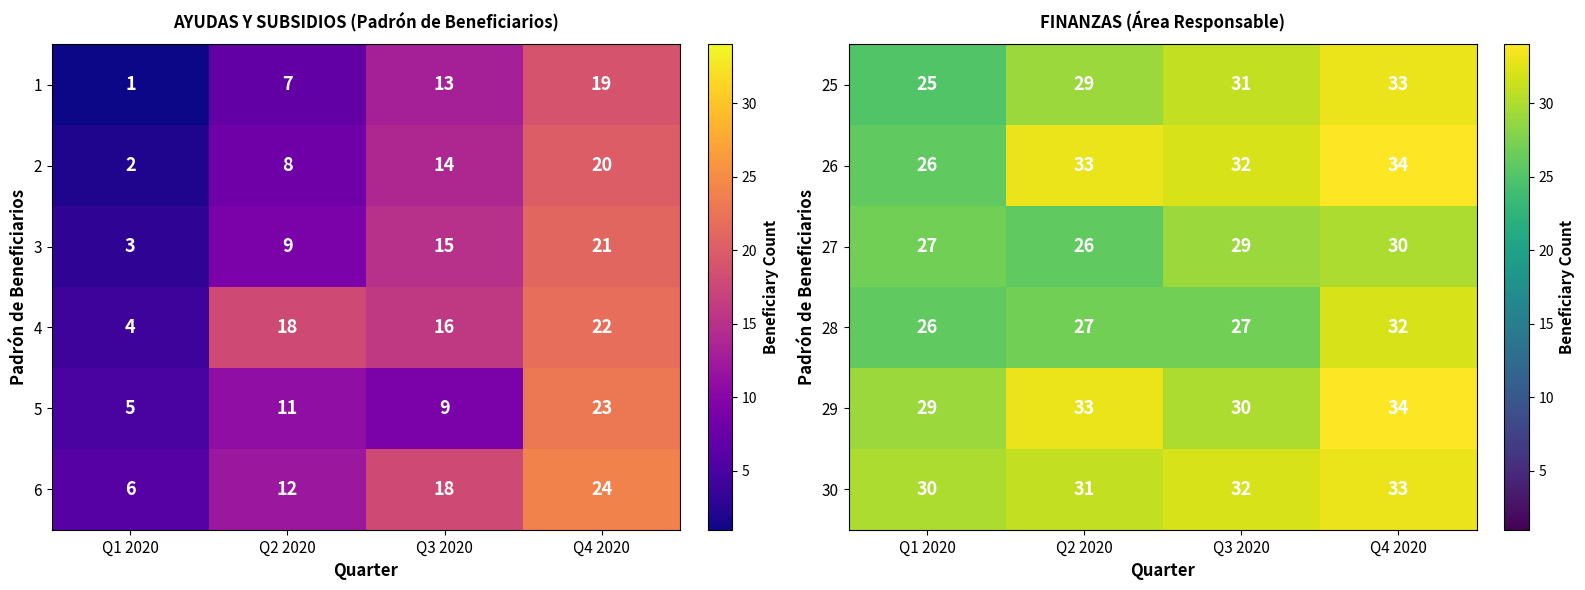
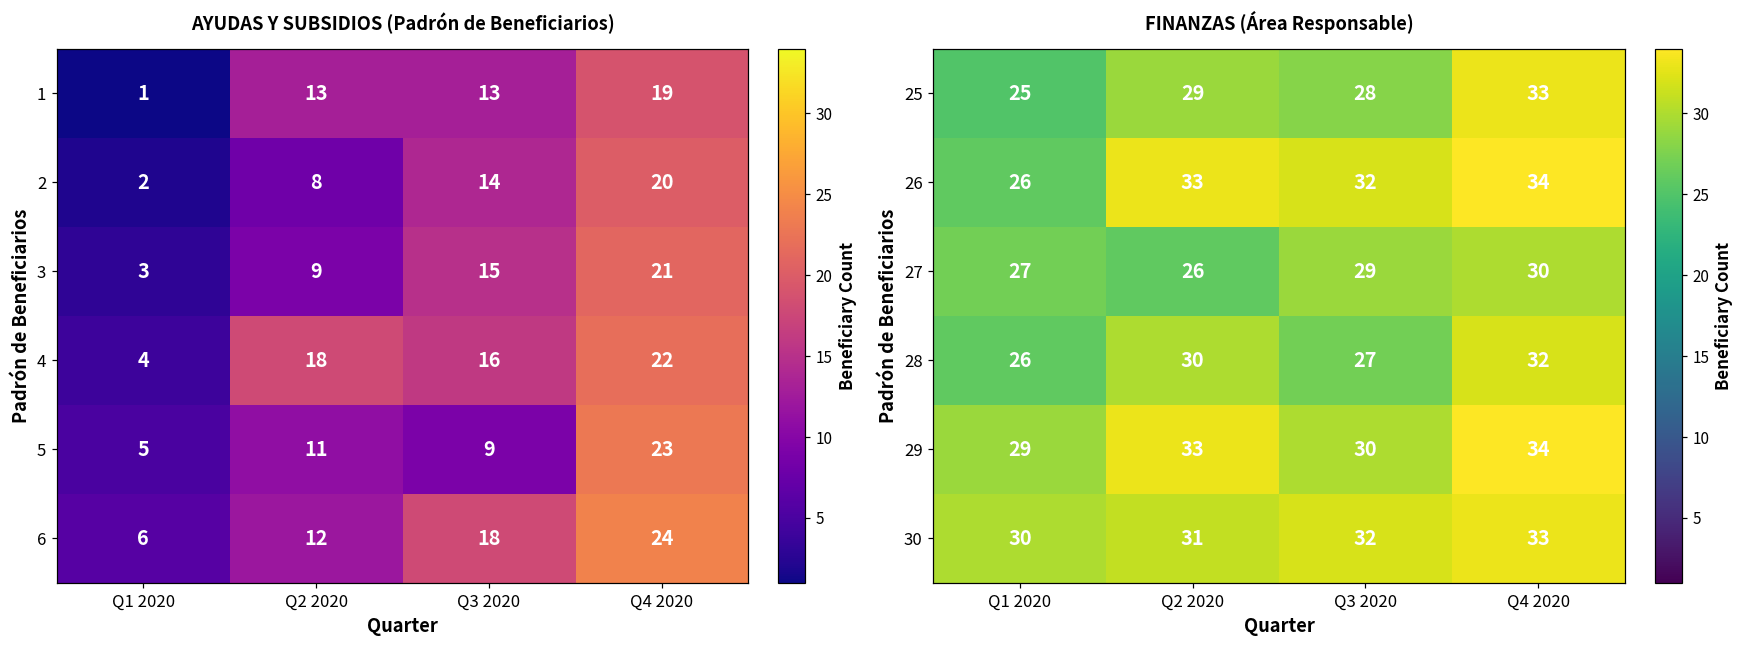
AYUDAS Y SUBSIDIOS (Padrón de Beneficiarios), 1, Q2 2020: 7 -> 13
FINANZAS (Área Responsable), 25, Q3 2020: 31 -> 28
FINANZAS (Área Responsable), 28, Q2 2020: 27 -> 30
